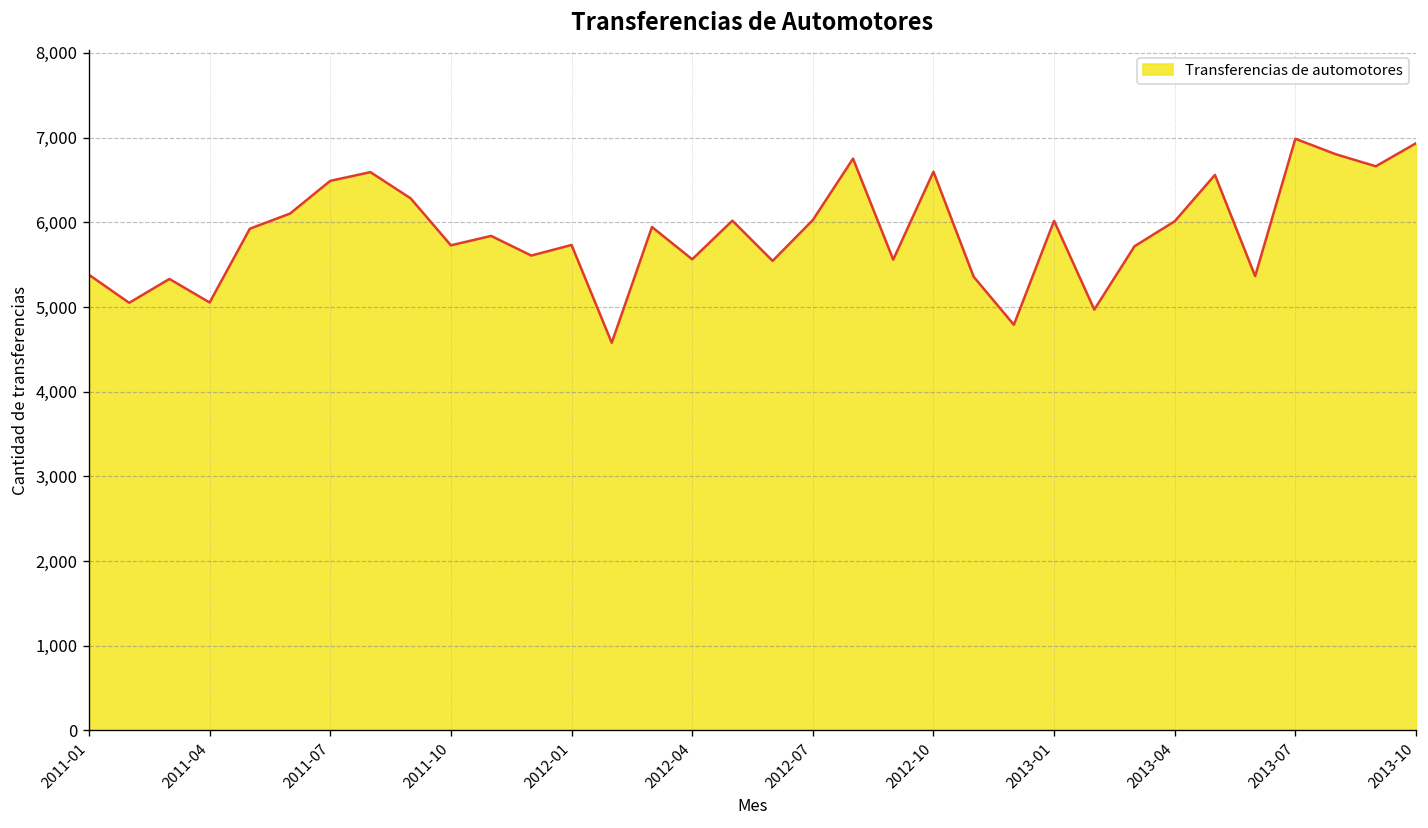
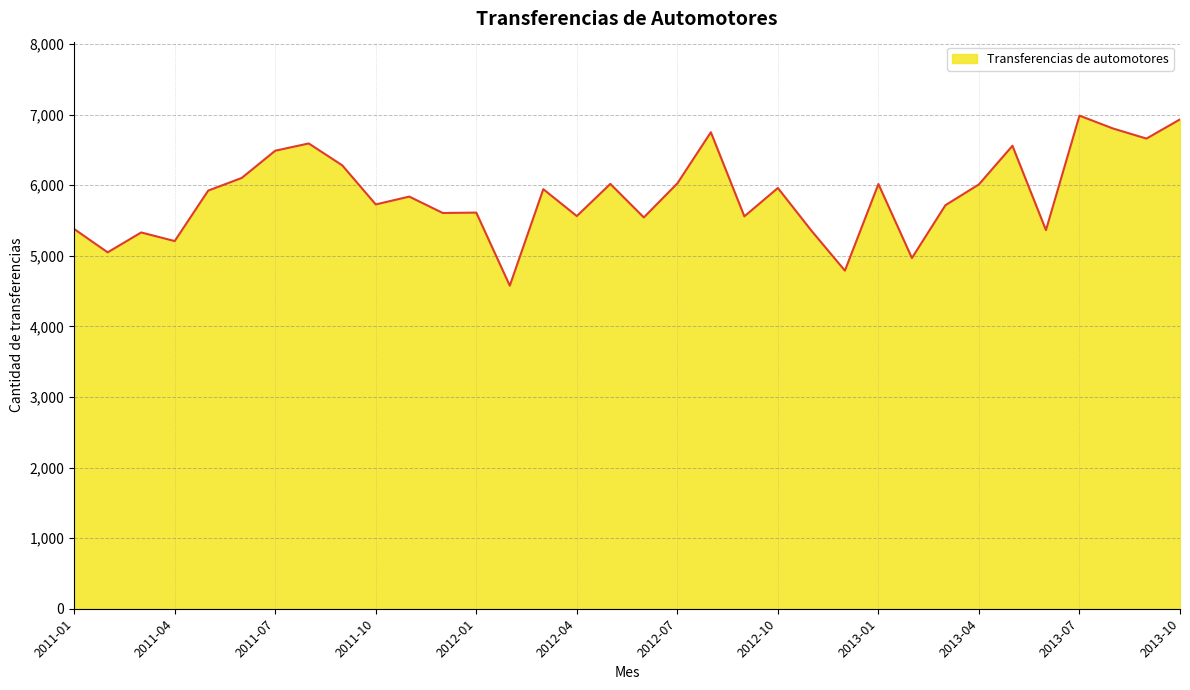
2011-04: 5,100 -> 5,200
2012-01: 5,700 -> 5,600
2012-10: 6,600 -> 6,000
